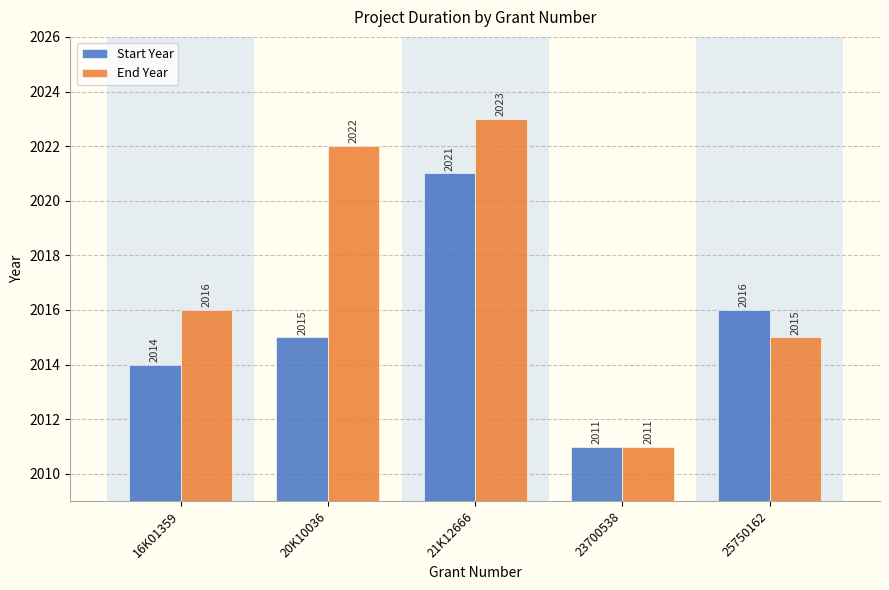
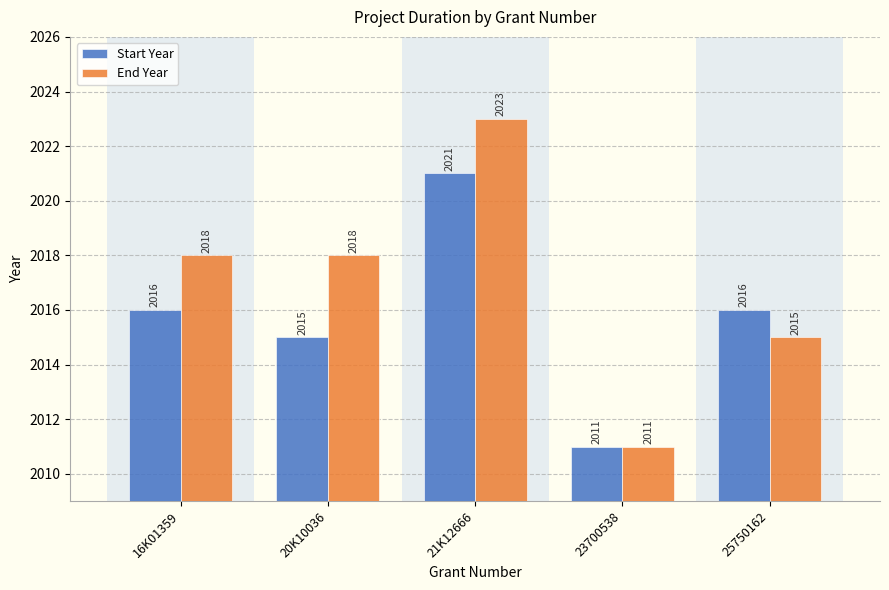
Start Year, 16K01359: 2014 -> 2016
End Year, 16K01359: 2016 -> 2018
End Year, 20K10036: 2022 -> 2018
